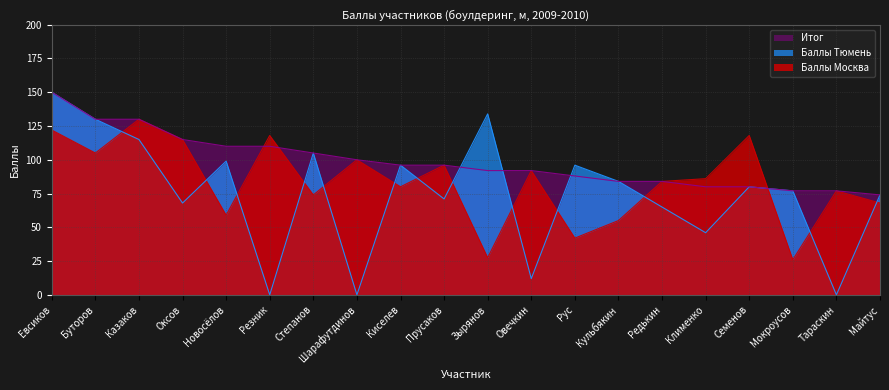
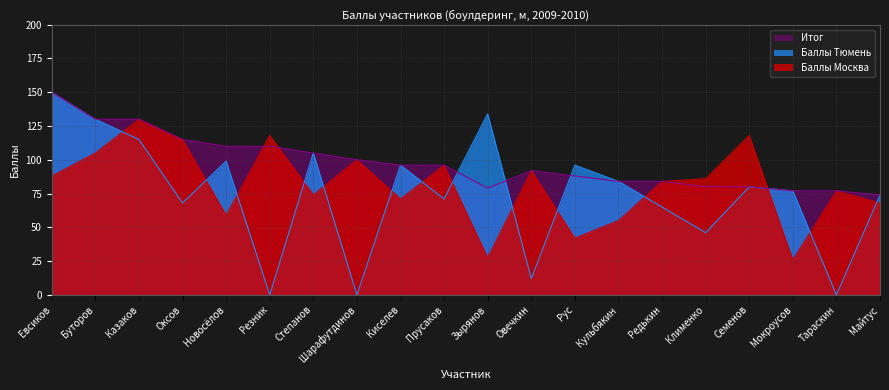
Баллы Москва, Евсиков: 122 -> 88
Баллы Москва, Киселев: 80 -> 71
Итог, Зырянов: 92 -> 79
